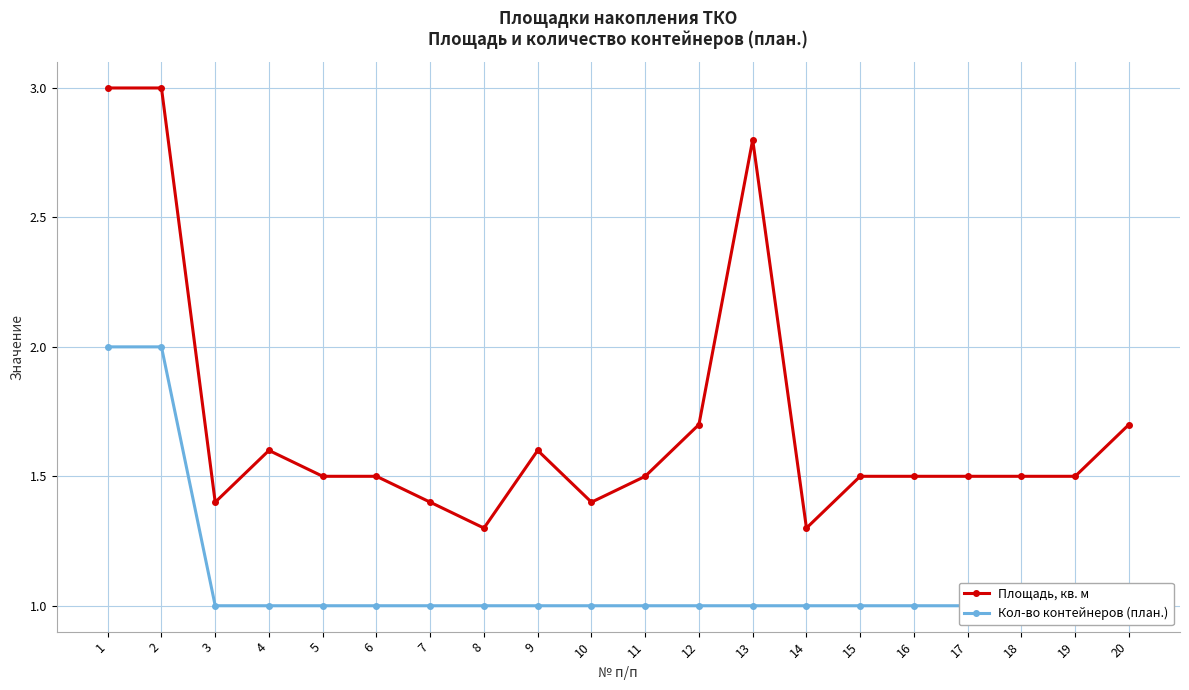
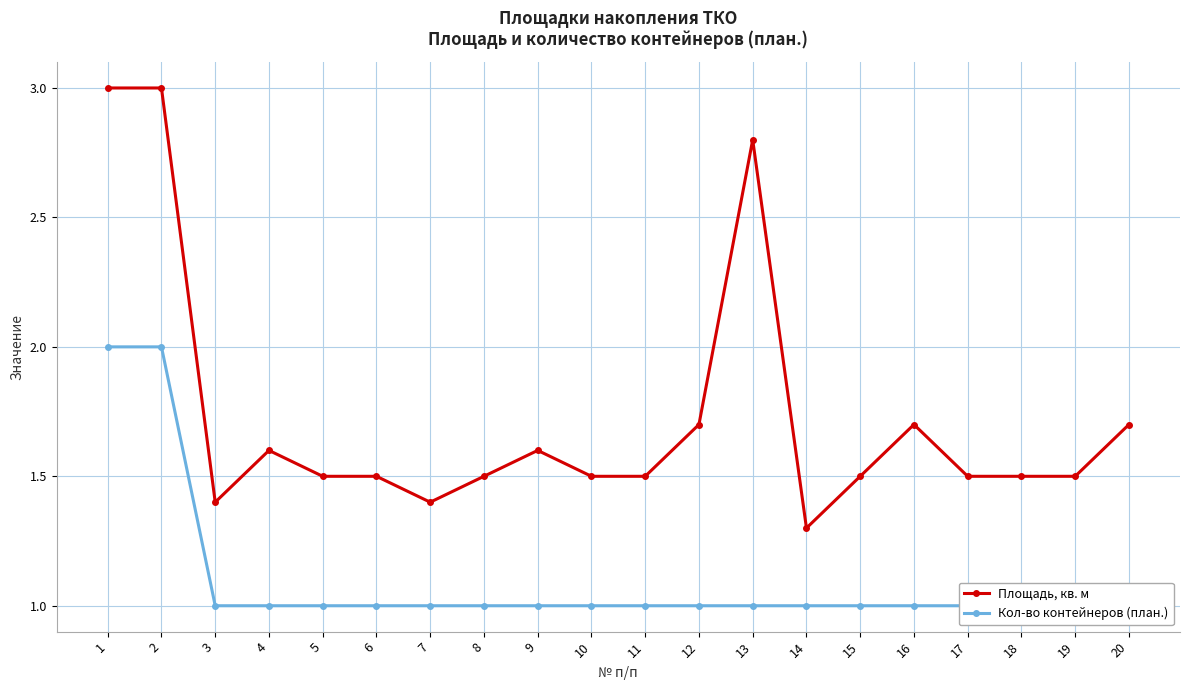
Площадь, кв. м, 8: 1.3 -> 1.5
Площадь, кв. м, 10: 1.4 -> 1.5
Площадь, кв. м, 16: 1.5 -> 1.7
